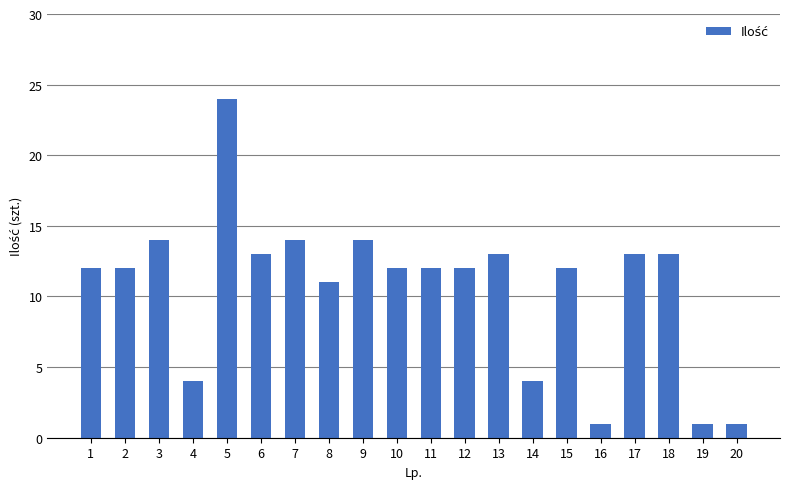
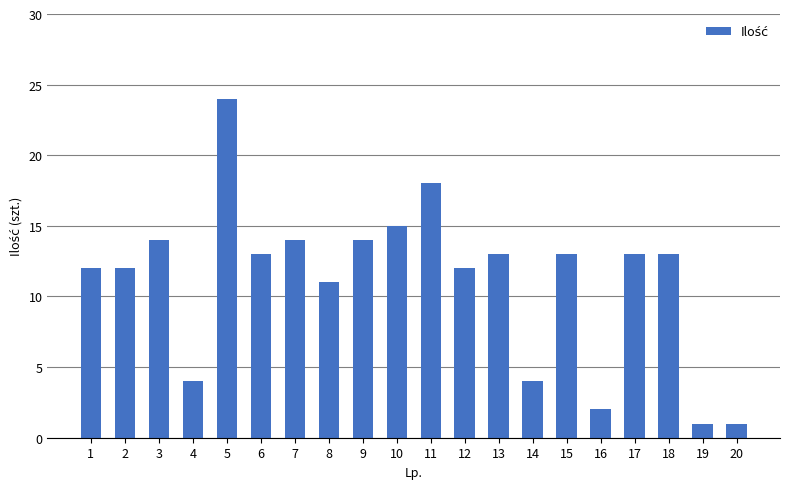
10: 12 -> 15
11: 12 -> 18
15: 12 -> 13
16: 1 -> 2
